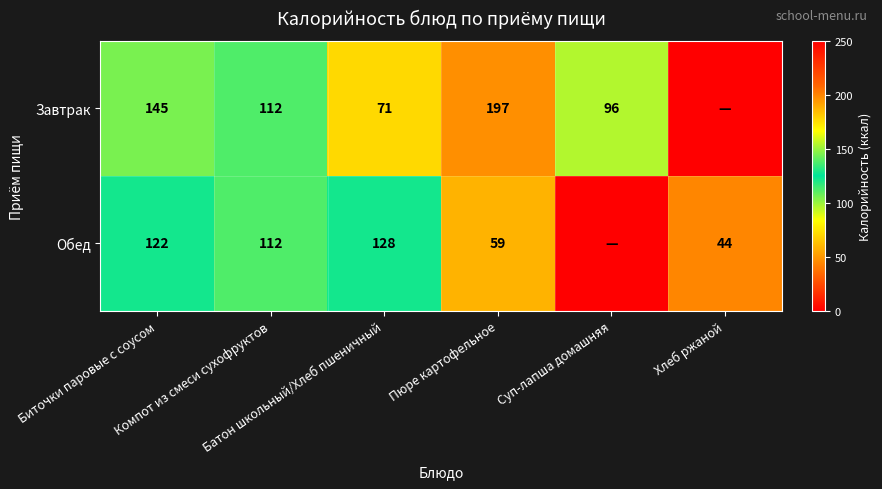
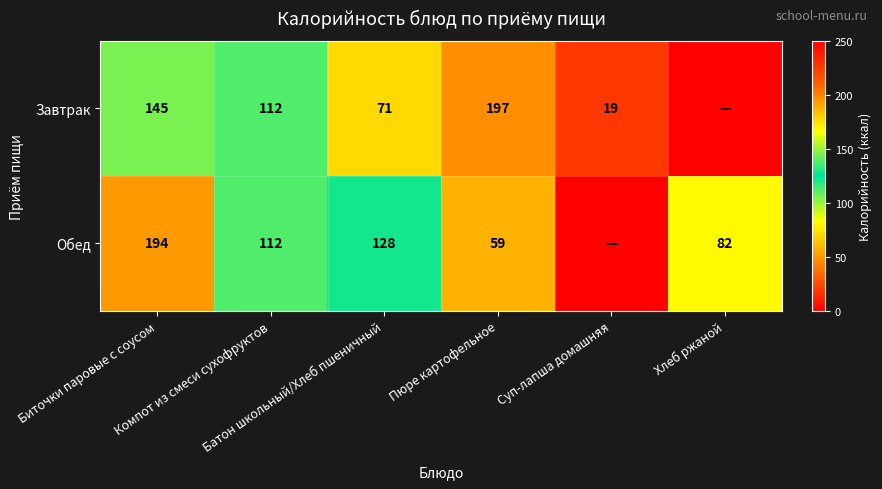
Завтрак, Суп-лапша домашняя: 96 -> 19
Обед, Биточки паровые с соусом: 122 -> 194
Обед, Хлеб ржаной: 44 -> 82
